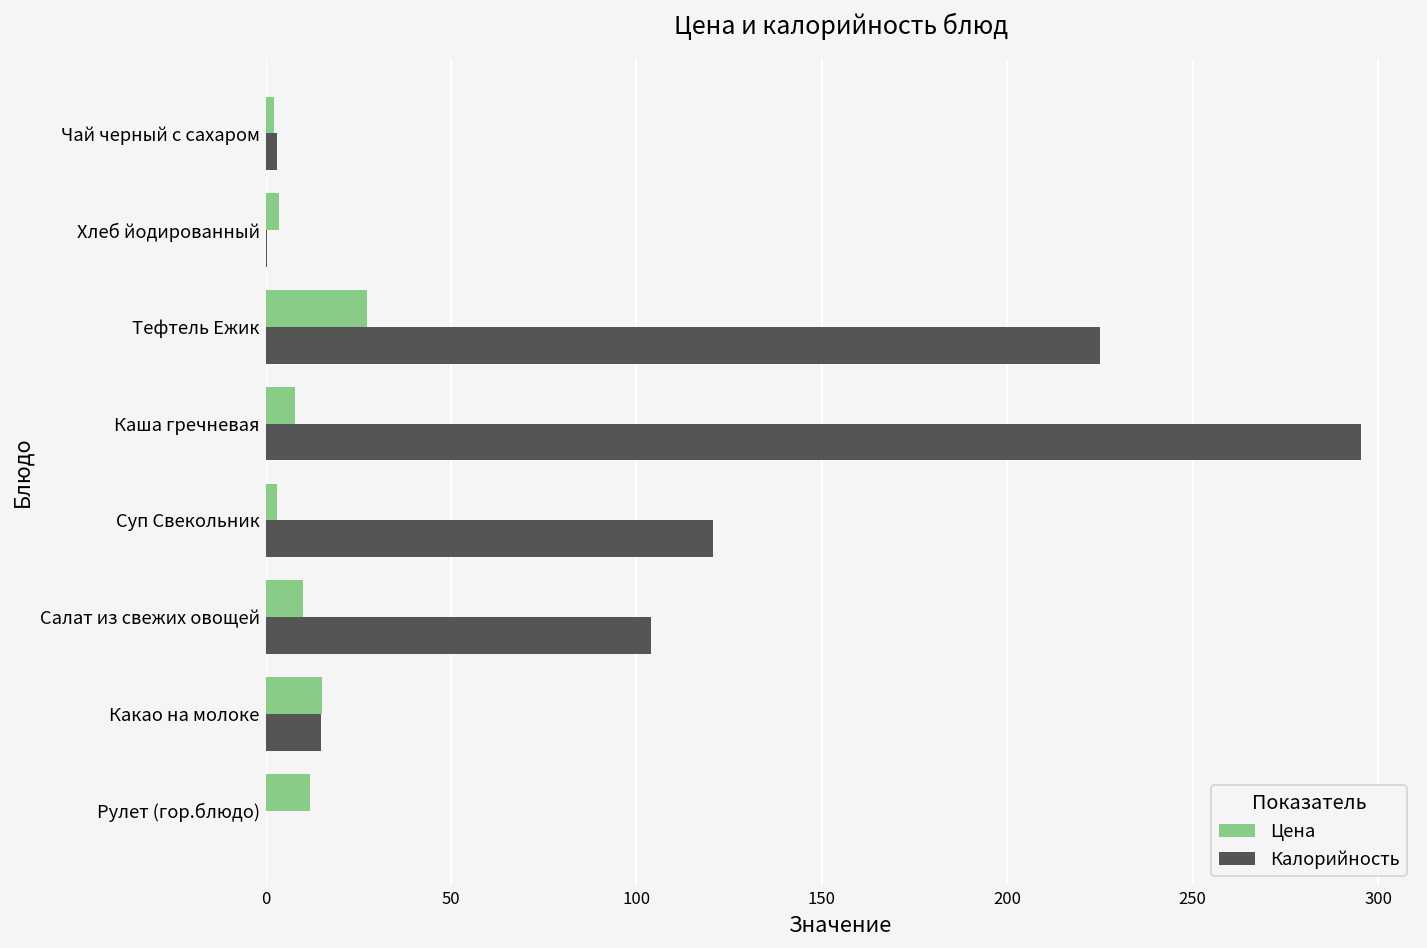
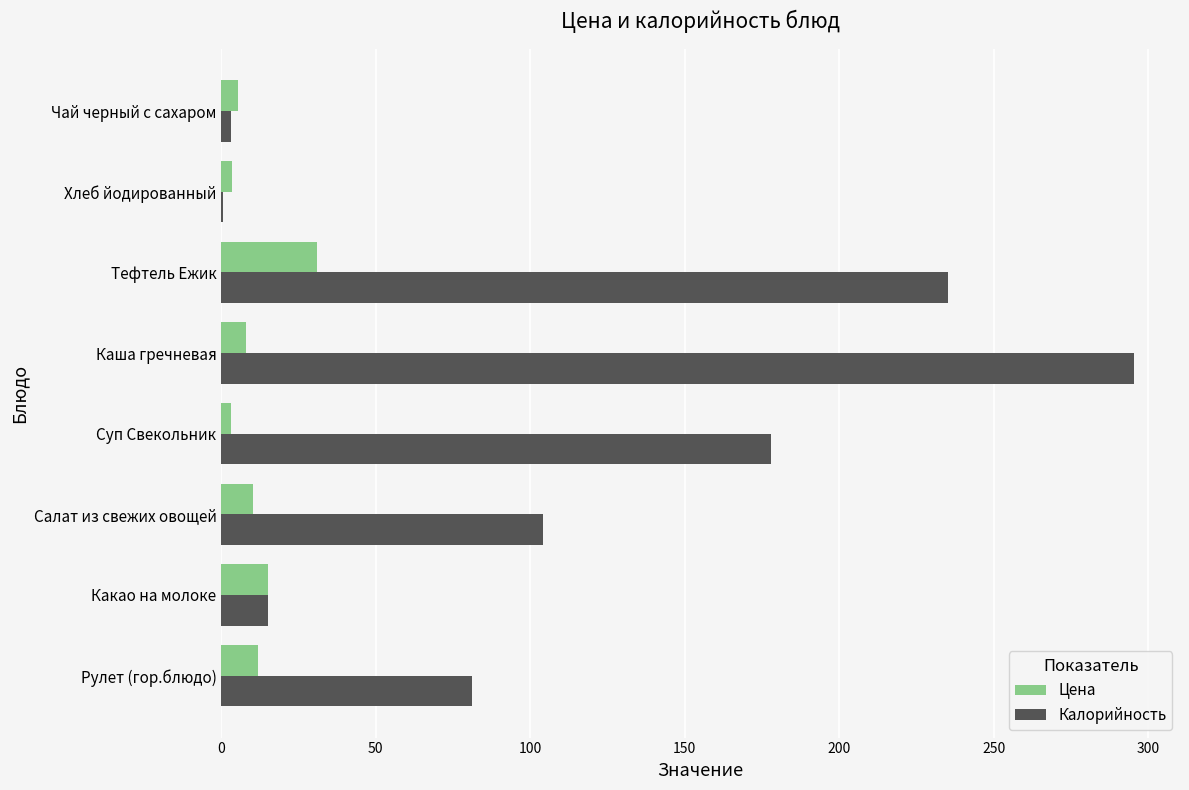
Цена, Чай черный с сахаром: 2 -> 5
Цена, Тефтель Ежик: 27 -> 31
Калорийность, Тефтель Ежик: 225 -> 235
Калорийность, Суп Свекольник: 121 -> 178
Калорийность, Рулет (гор.блюдо): 0 -> 81
